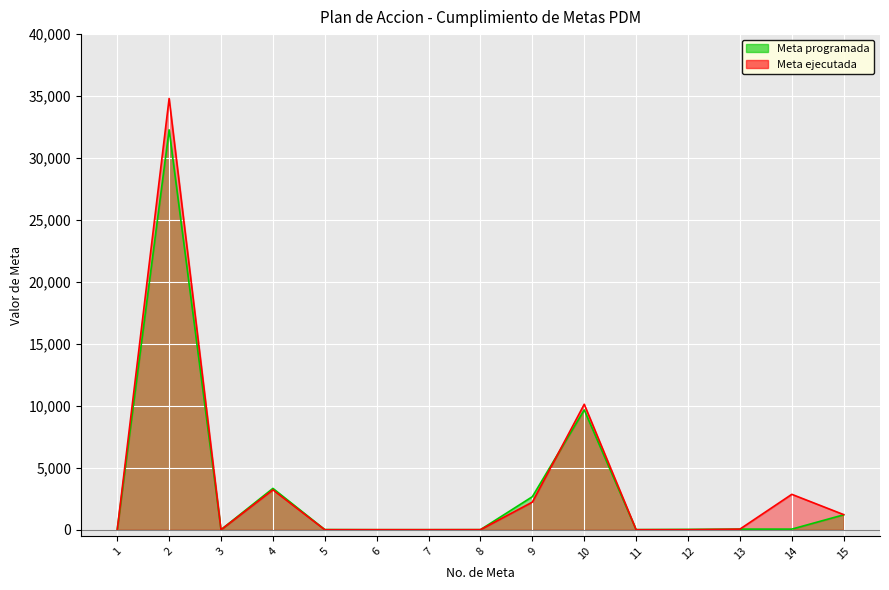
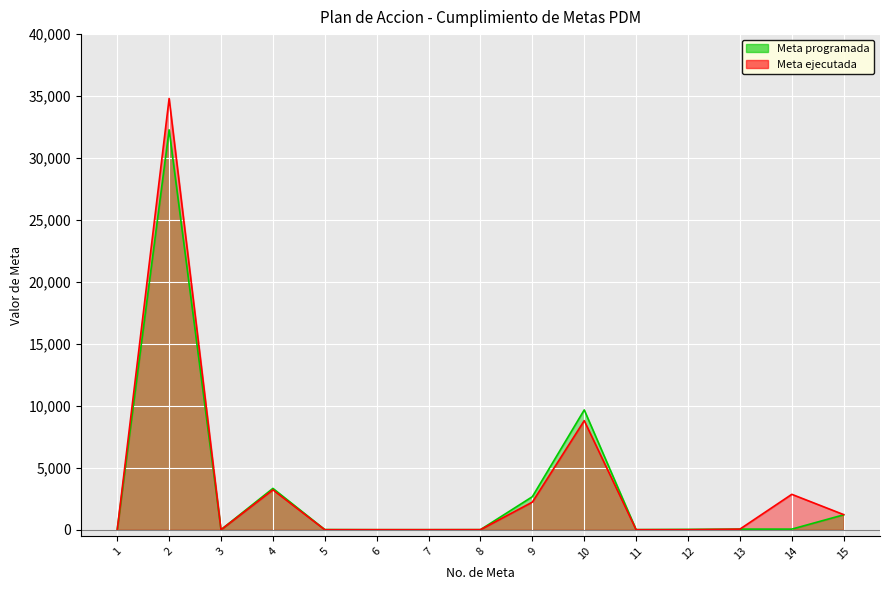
Meta ejecutada, 10: 10,100 -> 8,800
